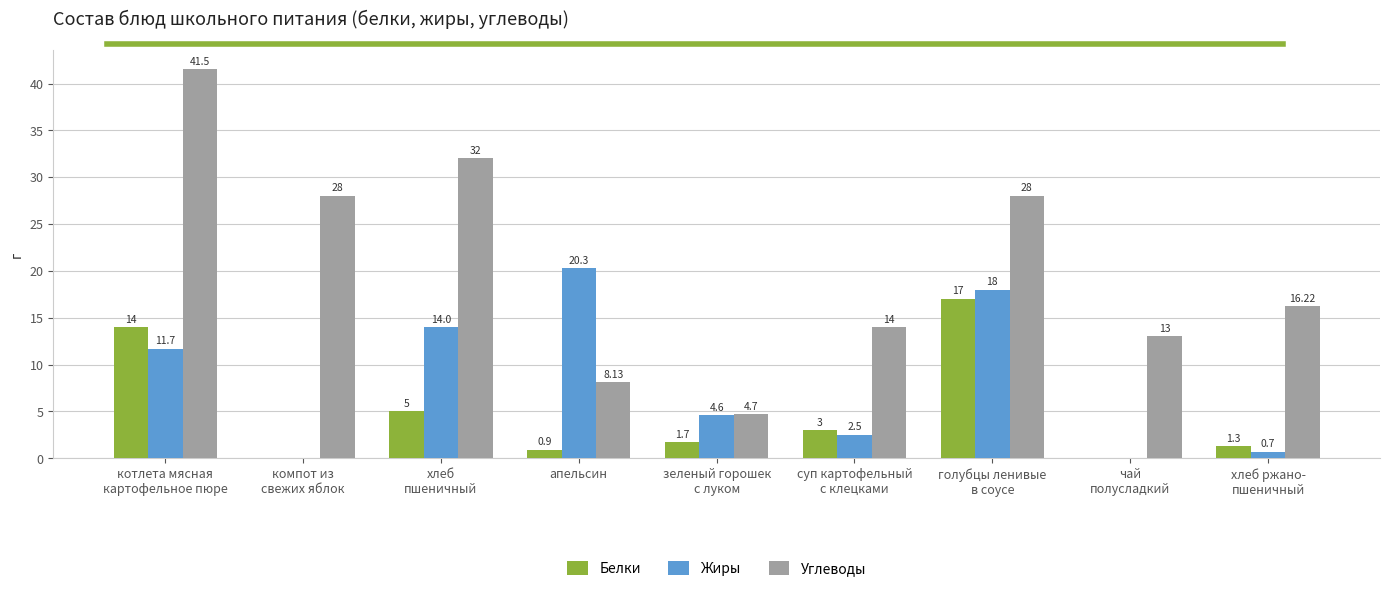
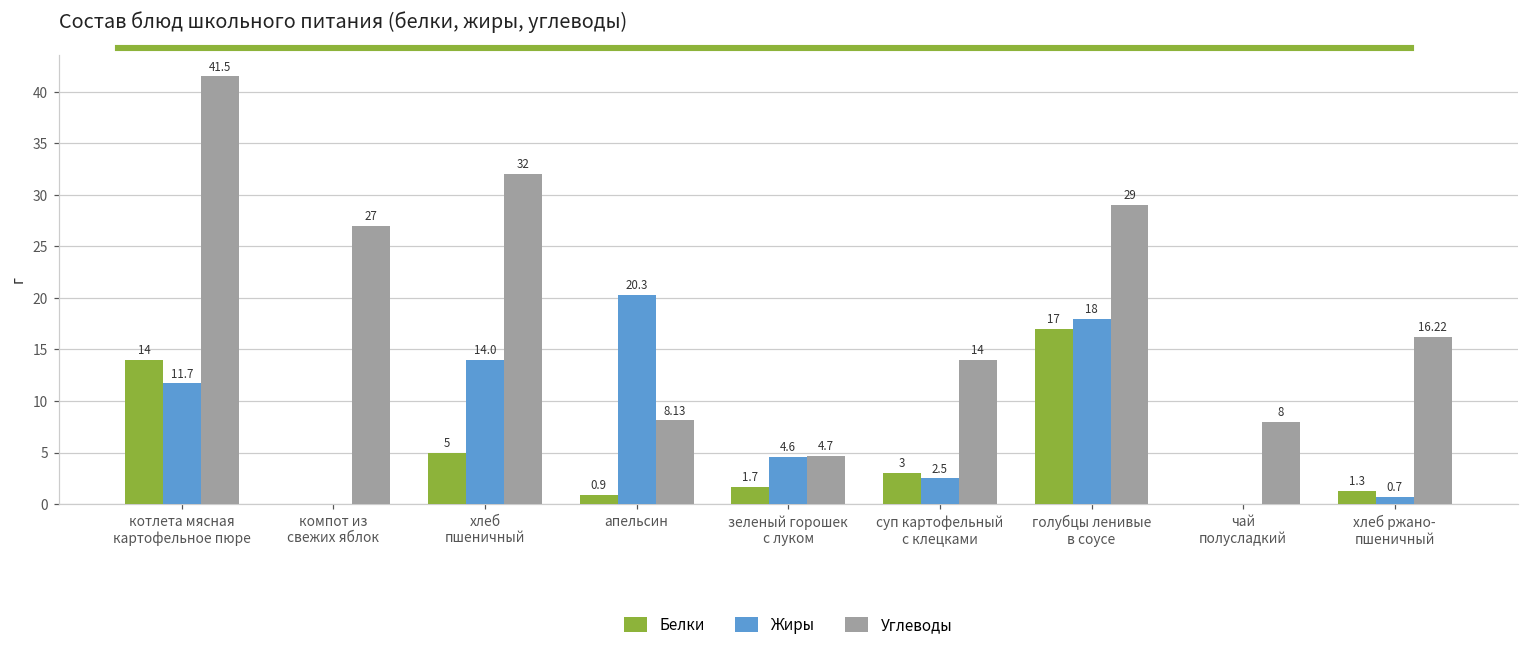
Углеводы, компот из свежих яблок: 28 -> 27
Углеводы, голубцы ленивые в соусе: 28 -> 29
Углеводы, чай полусладкий: 13 -> 8
